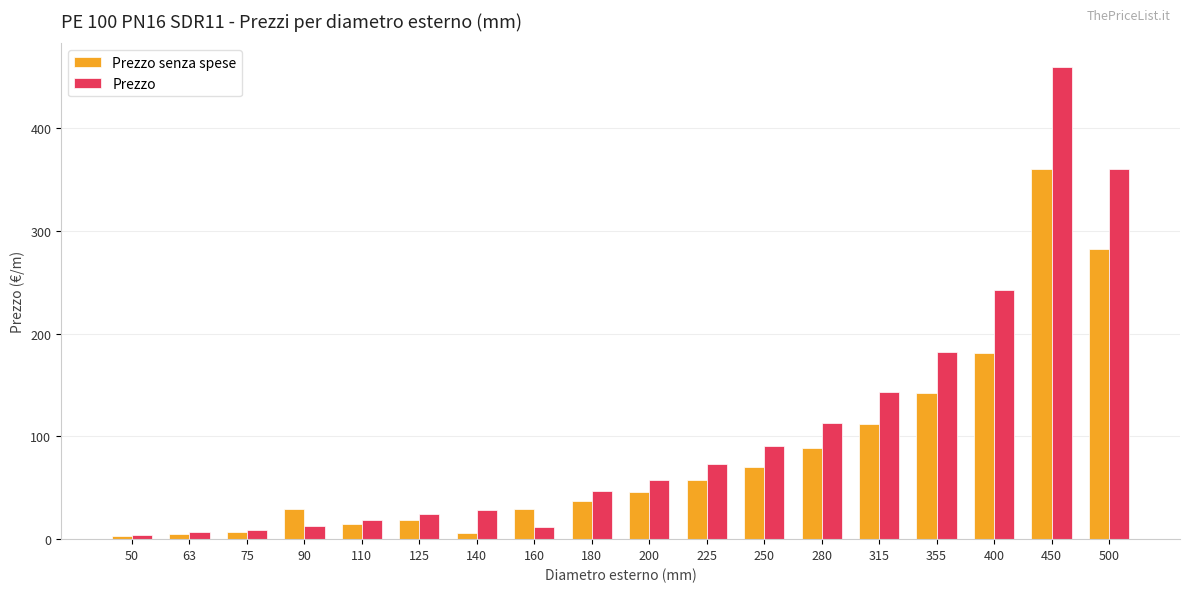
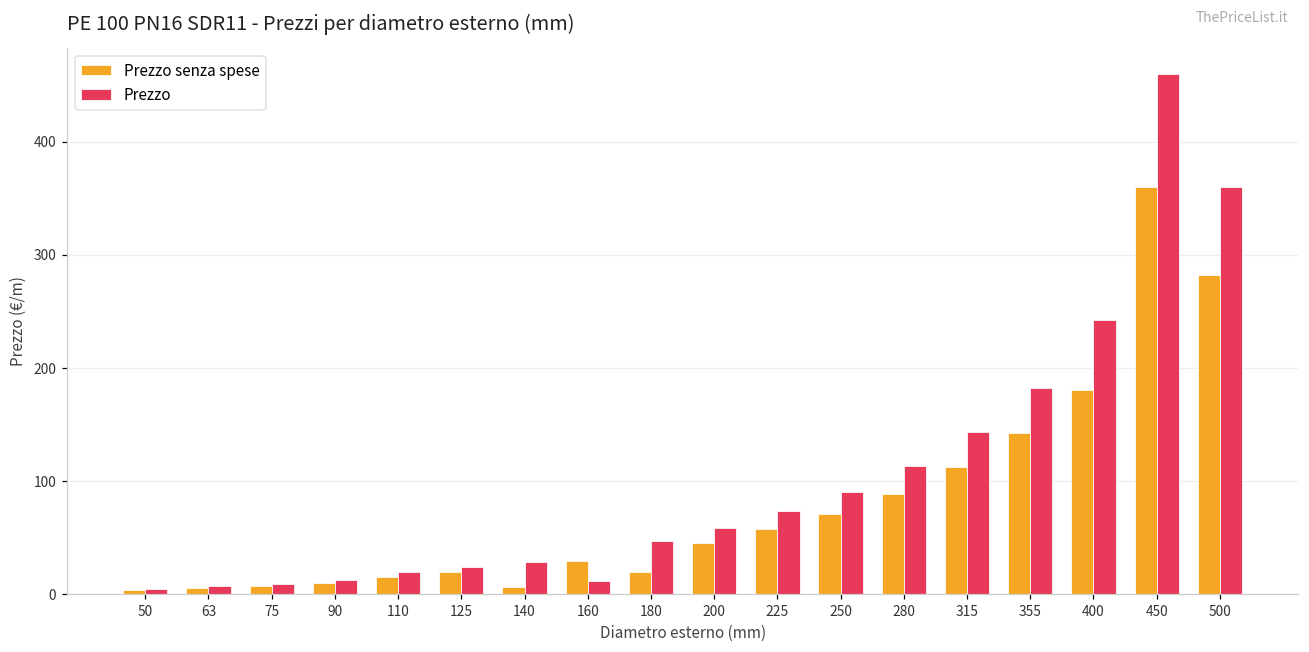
Prezzo senza spese, 90: 29 -> 10
Prezzo senza spese, 180: 37 -> 19
